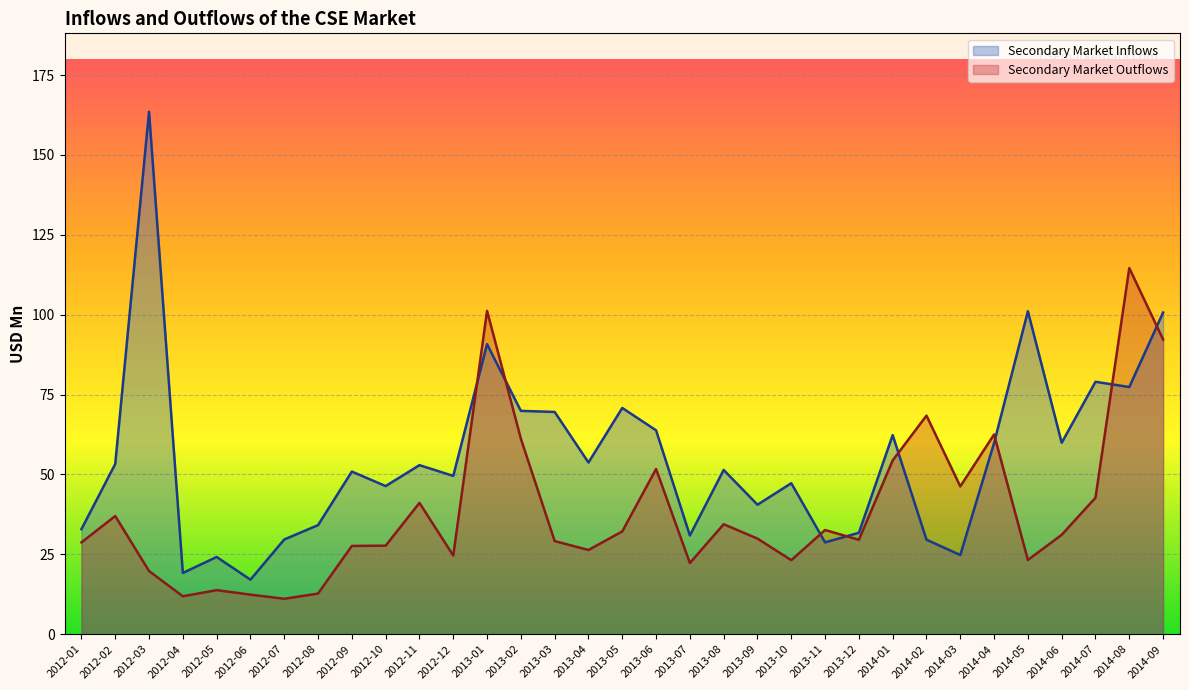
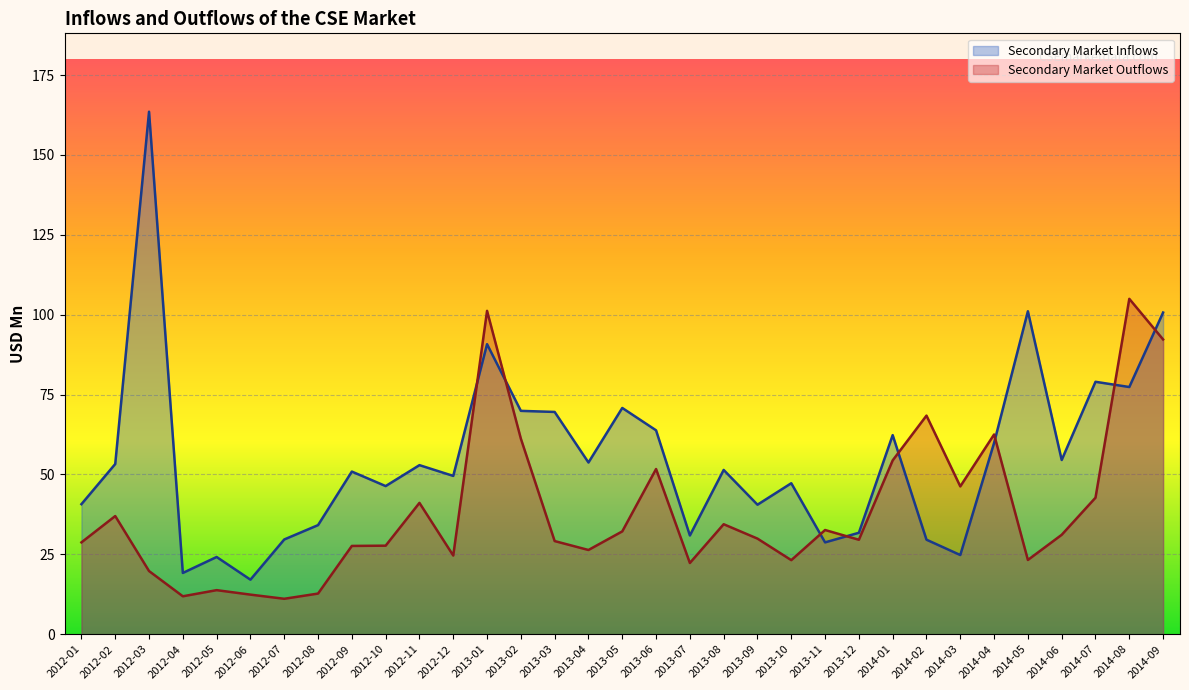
Secondary Market Inflows, 2012-01: 33 -> 41
Secondary Market Inflows, 2014-06: 60 -> 55
Secondary Market Outflows, 2014-08: 115 -> 105
